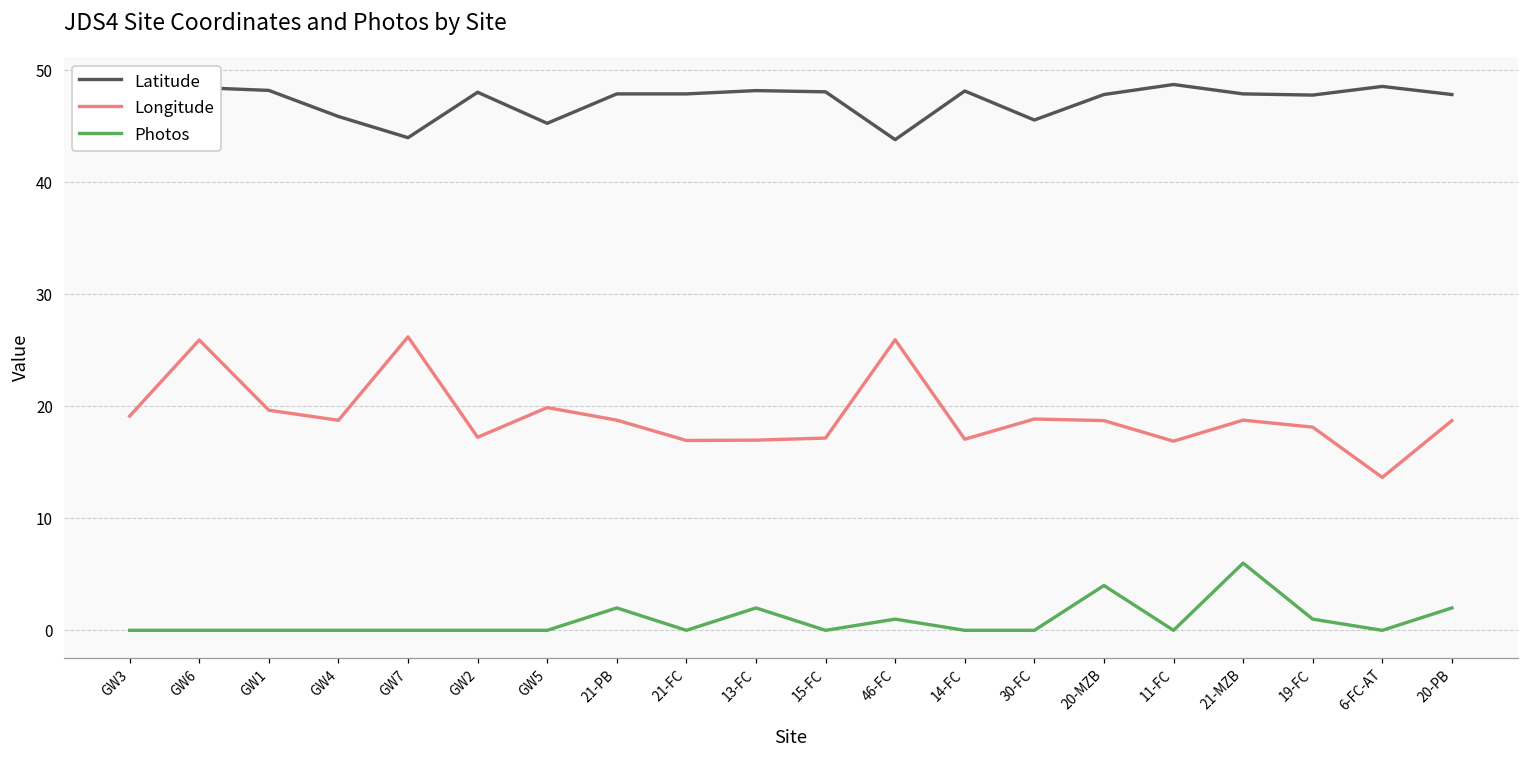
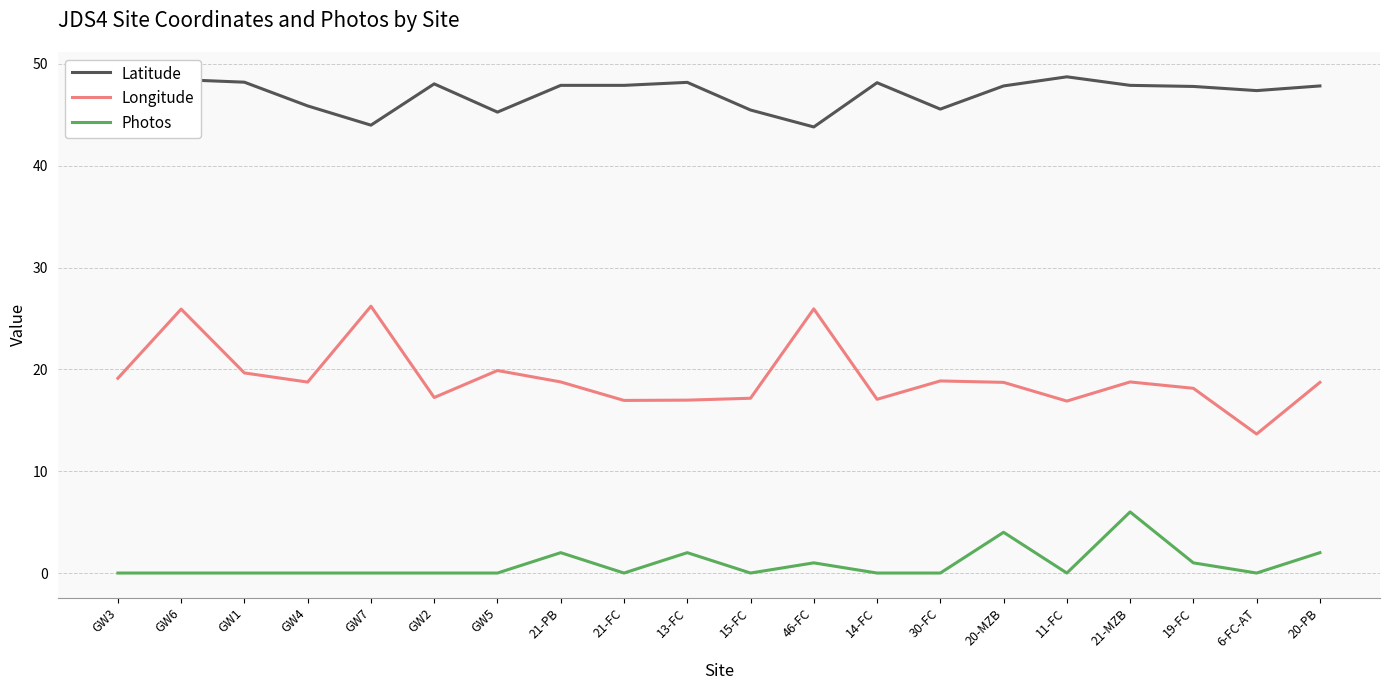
Latitude, 15-FC: 48.1 -> 45.5
Latitude, 6-FC-AT: 48.6 -> 47.4
